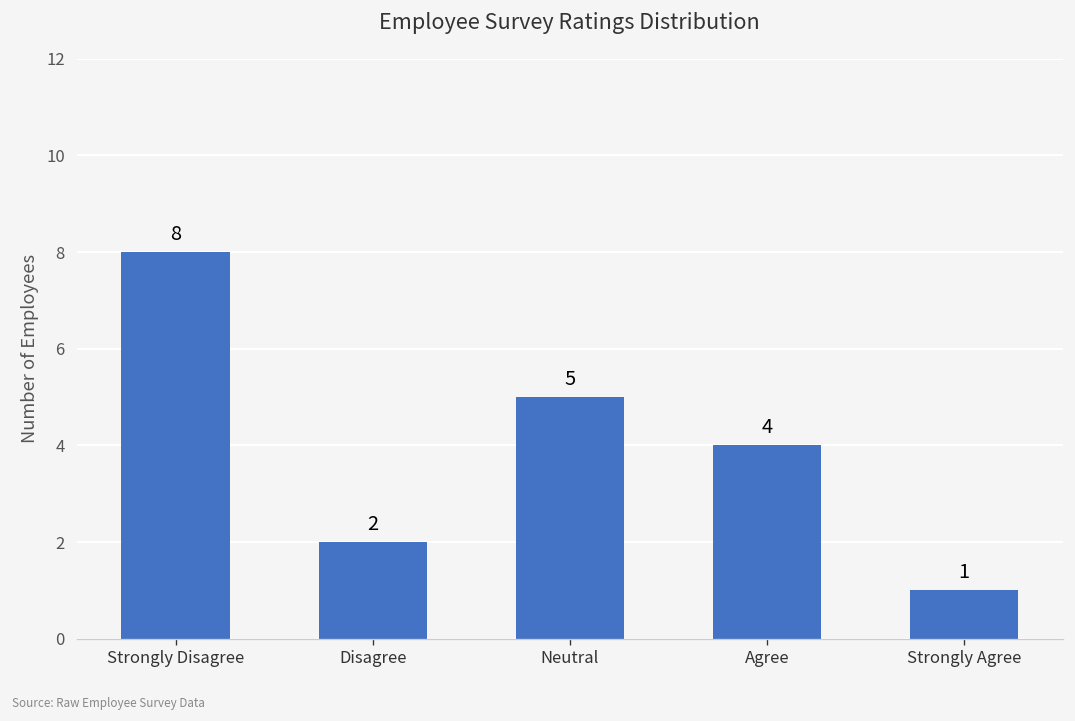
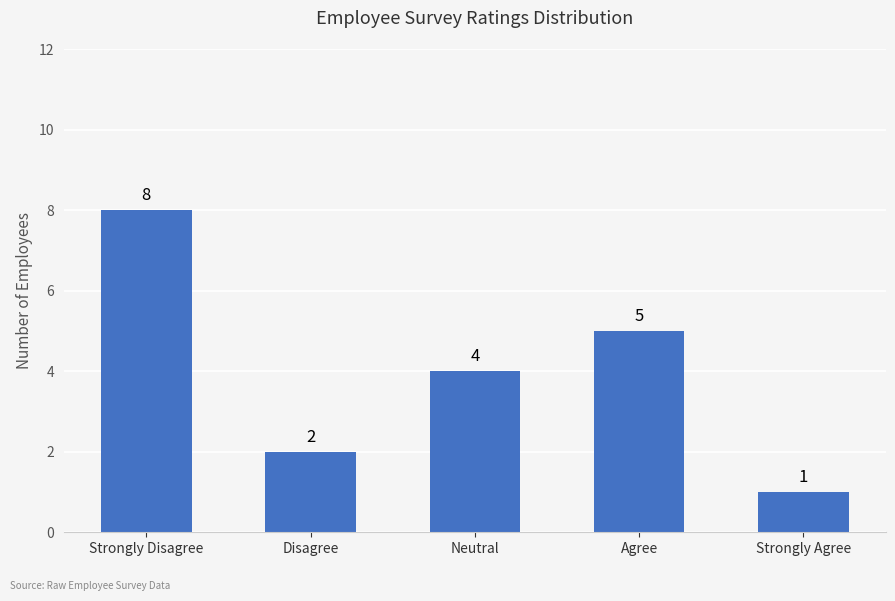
Neutral: 5 -> 4
Agree: 4 -> 5
